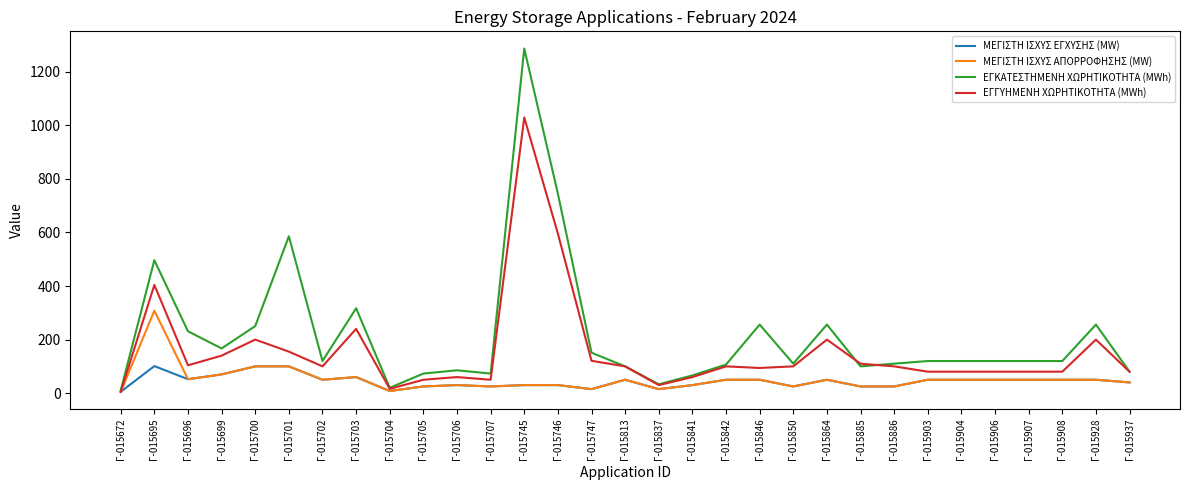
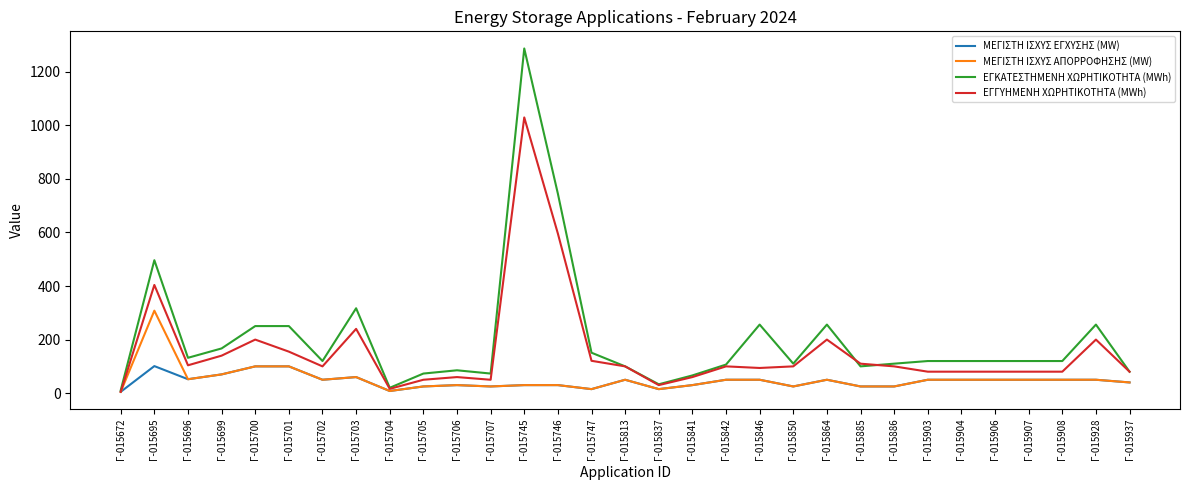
ΕΓΚΑΤΕΣΤΗΜΕΝΗ ΧΩΡΗΤΙΚΟΤΗΤΑ (MWh), Γ-015696: 230 -> 130
ΕΓΚΑΤΕΣΤΗΜΕΝΗ ΧΩΡΗΤΙΚΟΤΗΤΑ (MWh), Γ-015701: 590 -> 250
